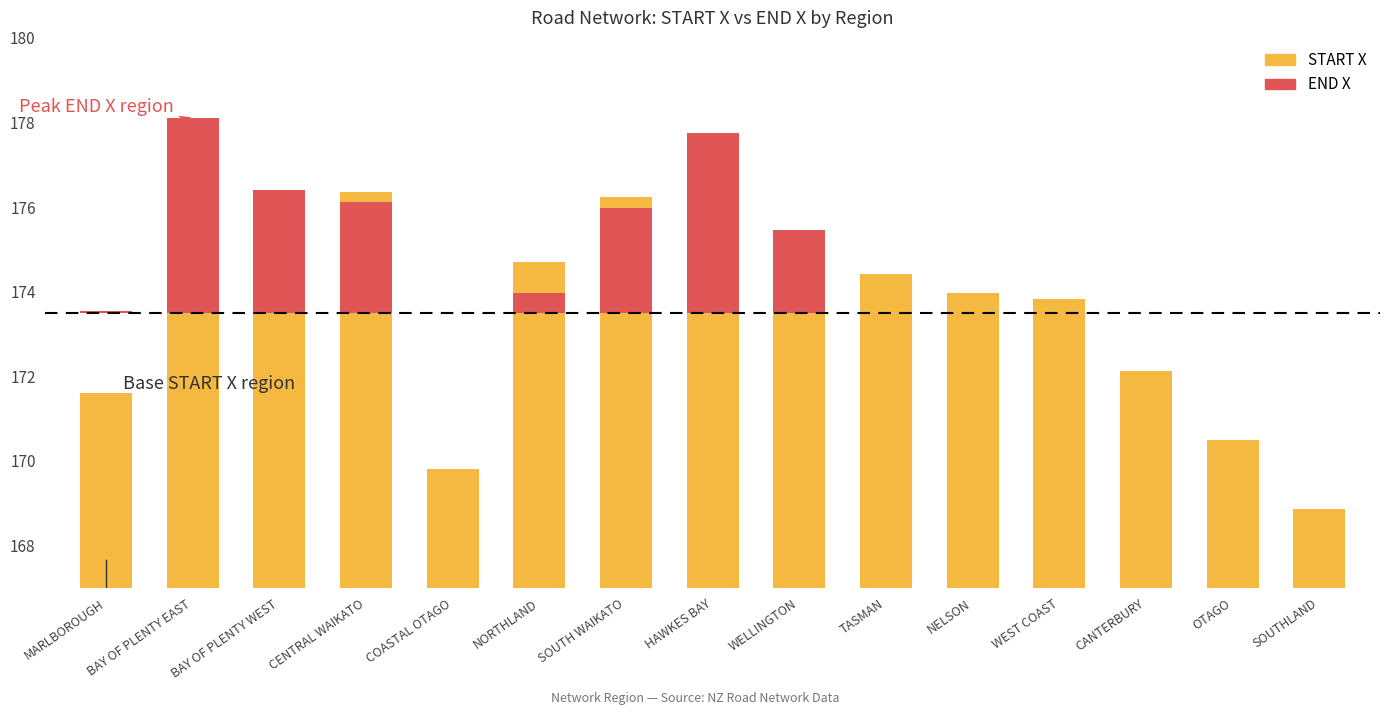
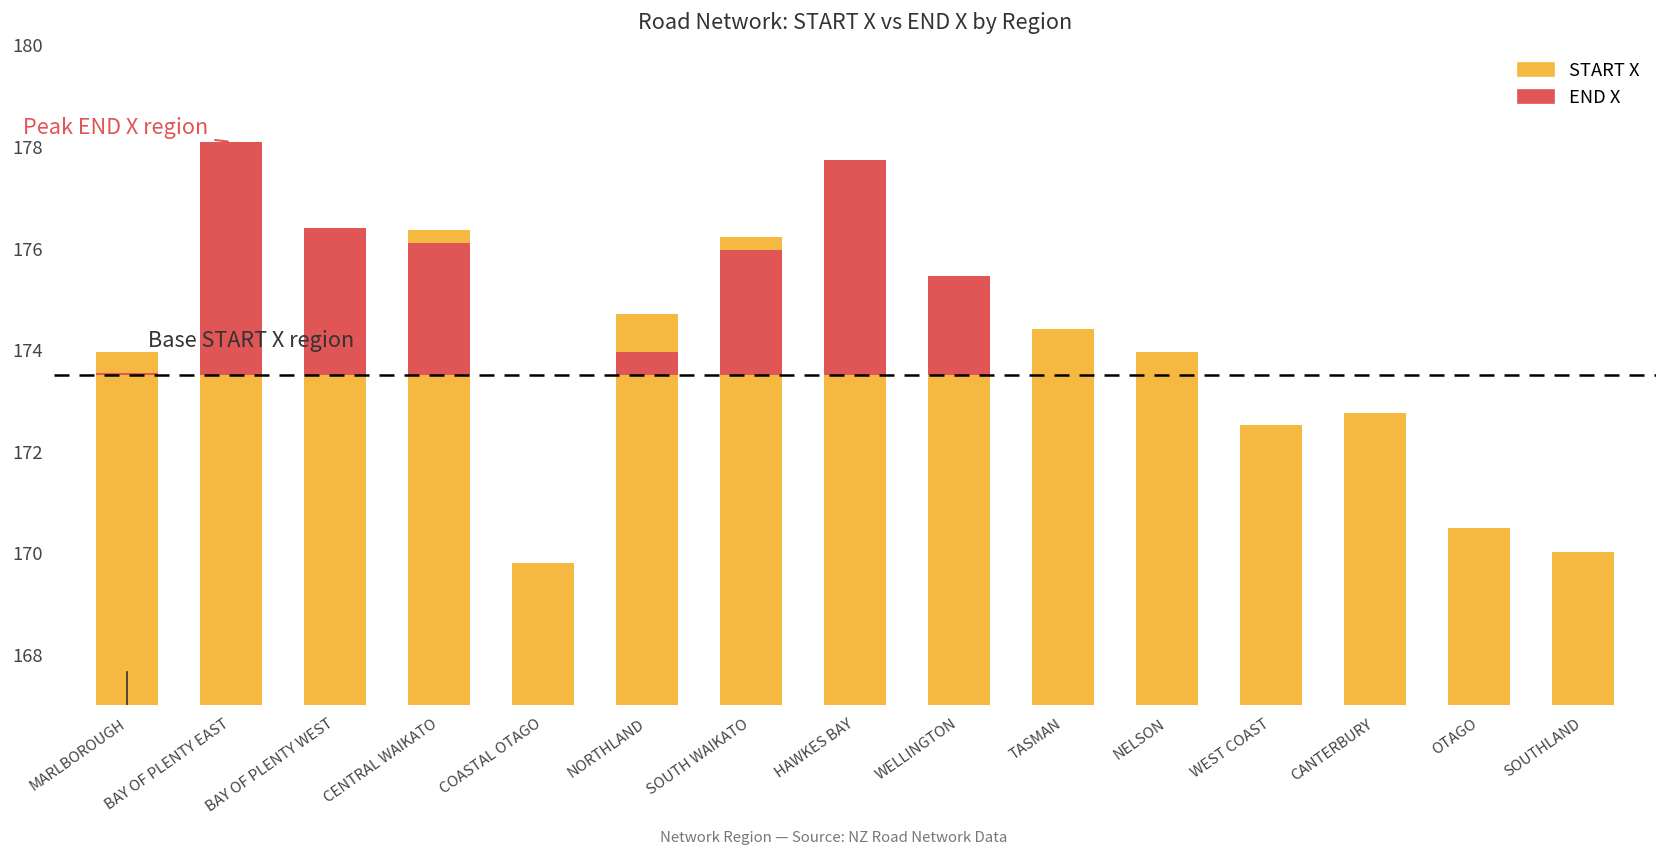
START X, MARLBOROUGH: 171.6 -> 174.0
START X, WEST COAST: 173.8 -> 172.5
START X, CANTERBURY: 172.1 -> 172.8
START X, SOUTHLAND: 168.9 -> 170.0
